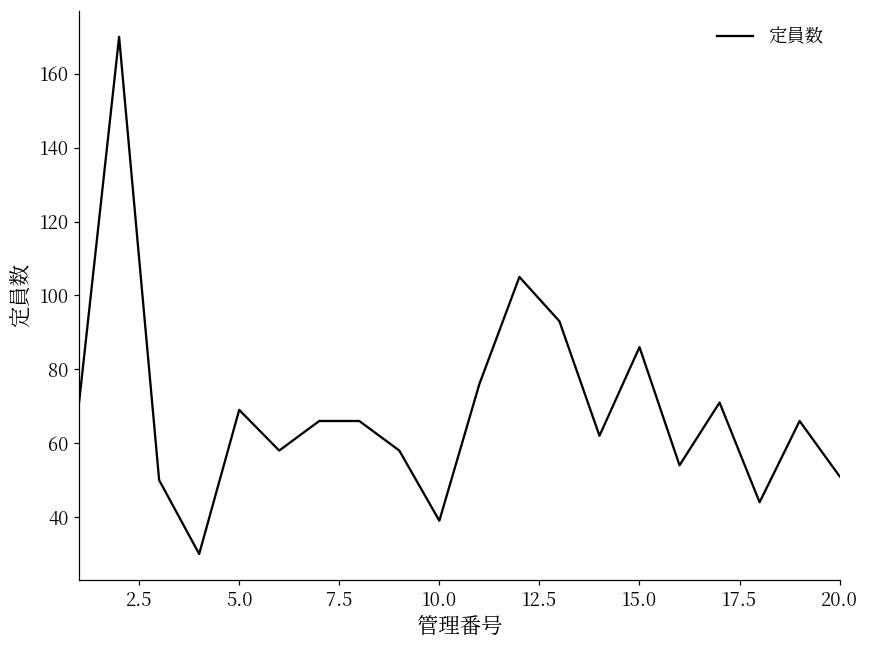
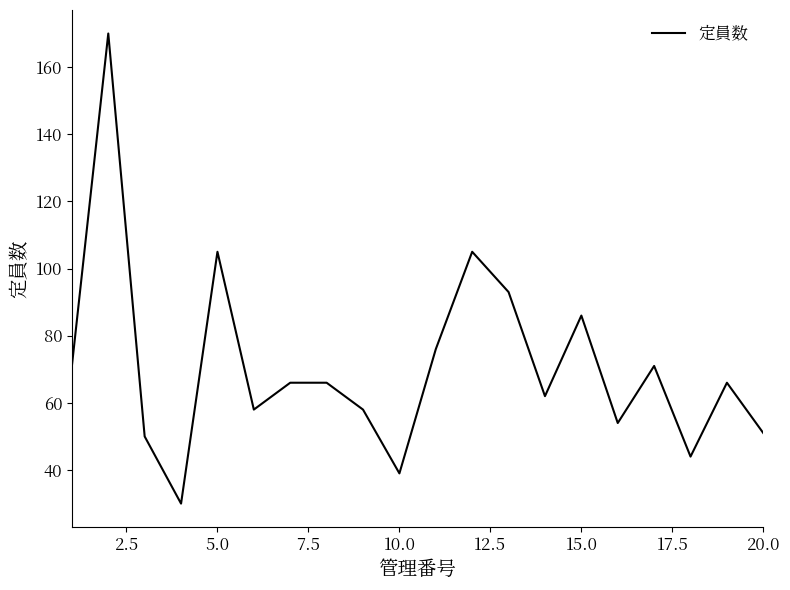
5.0: 69 -> 105
